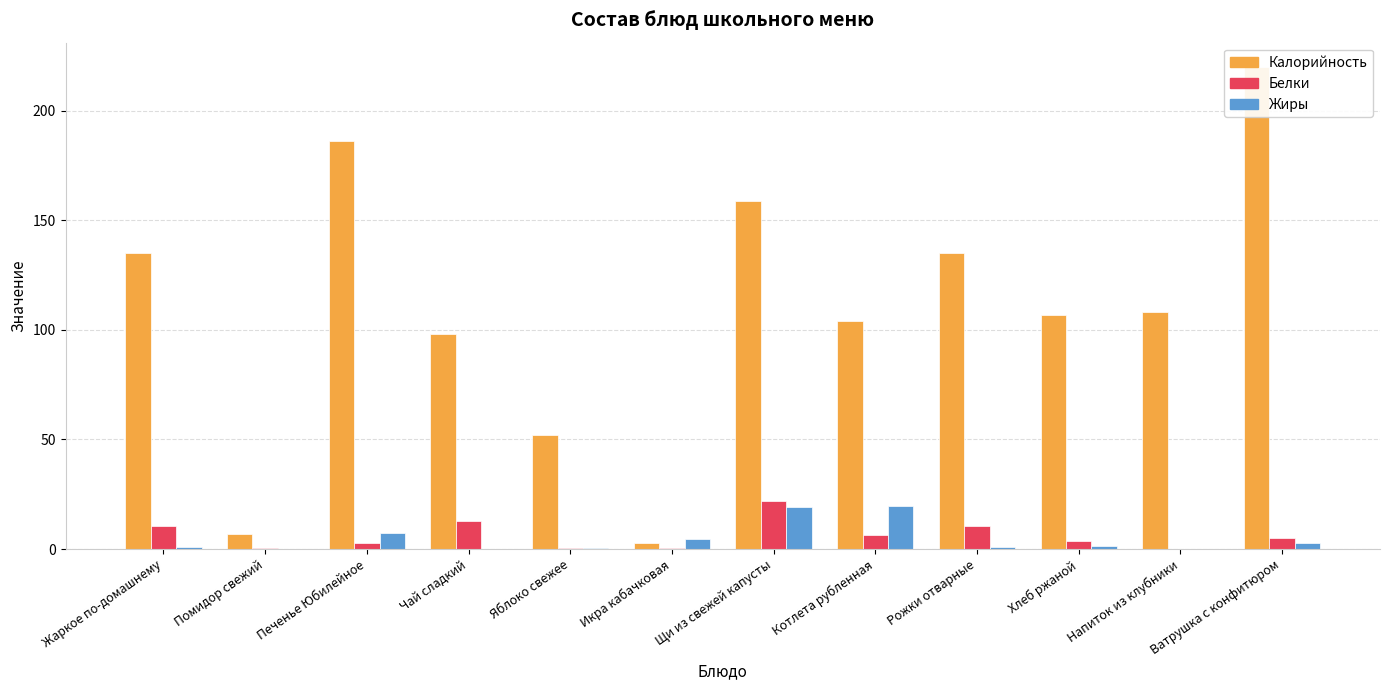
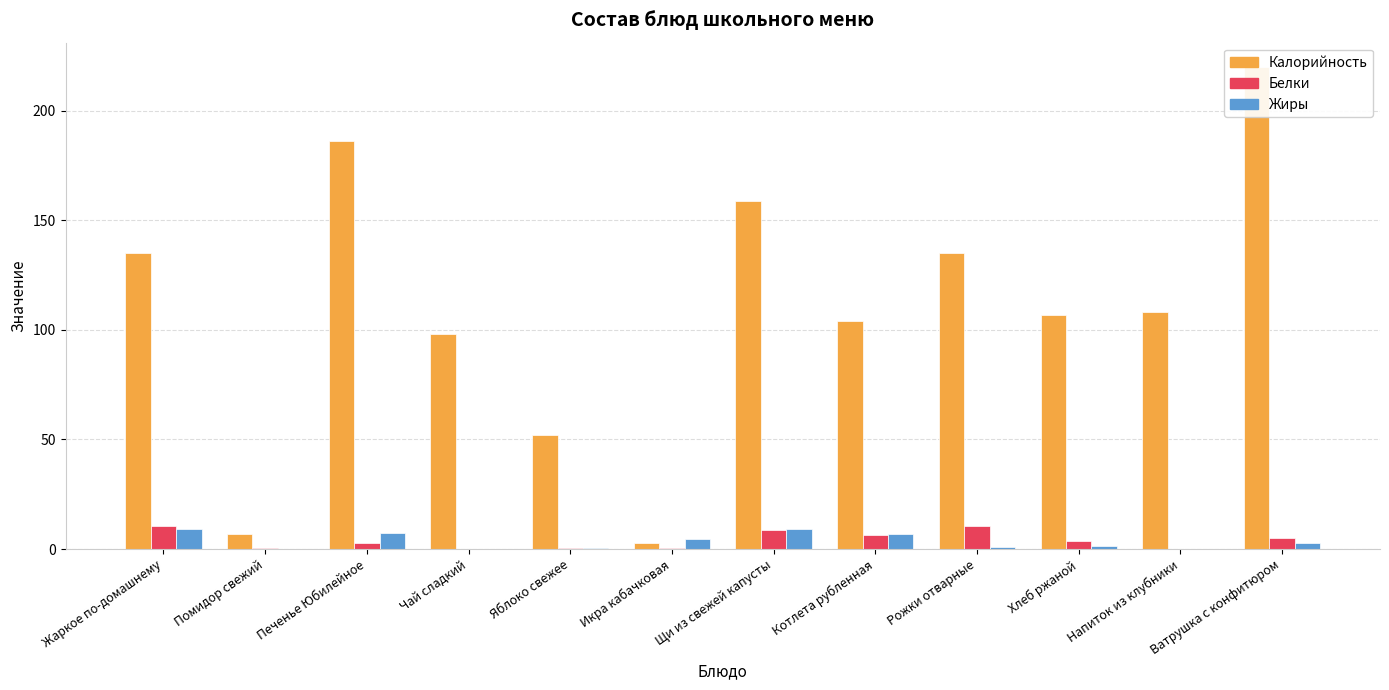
Жиры, Жаркое по-домашнему: 1 -> 9
Белки, Чай сладкий: 13 -> 0
Белки, Щи из свежей капусты: 22 -> 9
Жиры, Щи из свежей капусты: 19 -> 9
Жиры, Котлета рубленная: 20 -> 7
